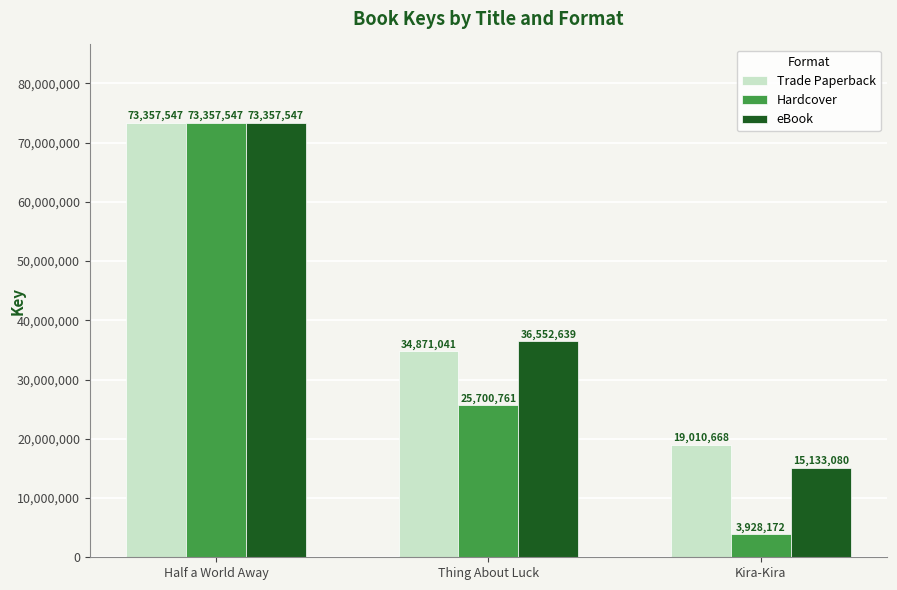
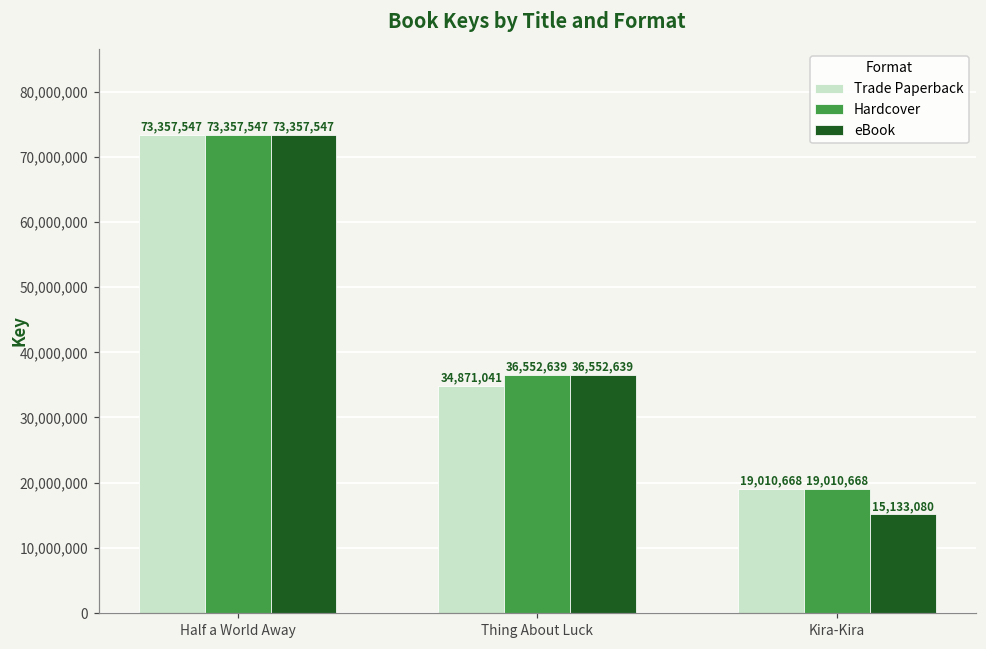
Hardcover, Thing About Luck: 25,700,761 -> 36,552,639
Hardcover, Kira-Kira: 3,928,172 -> 19,010,668
